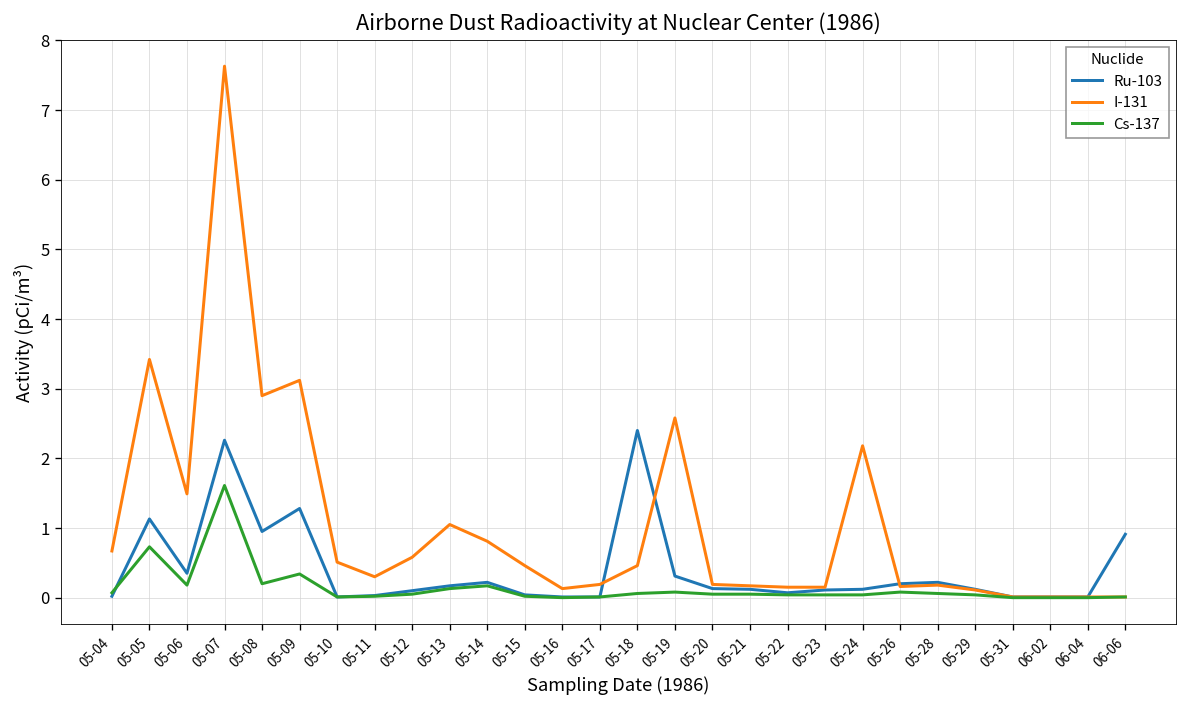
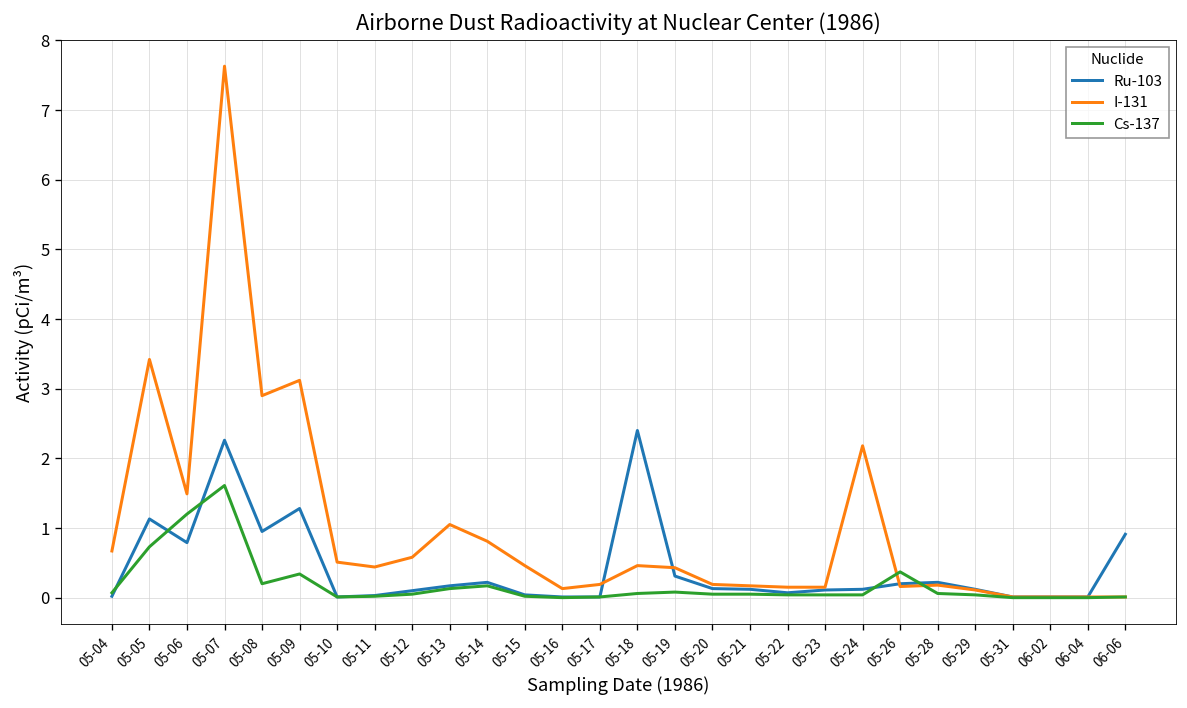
Ru-103, 05-06: 0.4 -> 0.8
Cs-137, 05-06: 0.2 -> 1.2
I-131, 05-11: 0.3 -> 0.4
I-131, 05-19: 2.6 -> 0.4
Cs-137, 05-26: 0.1 -> 0.4
